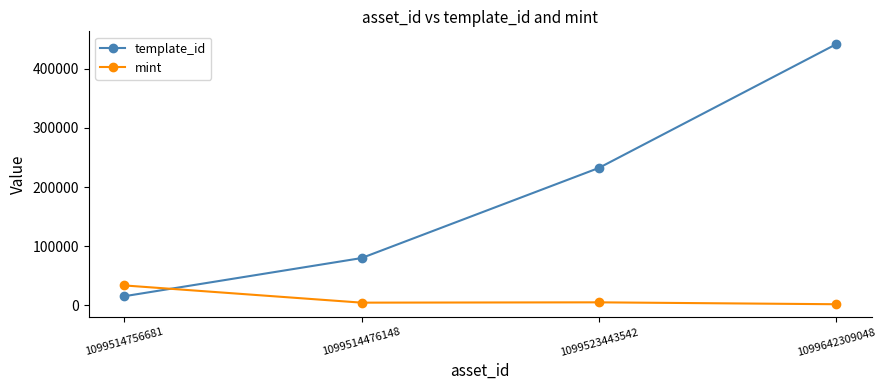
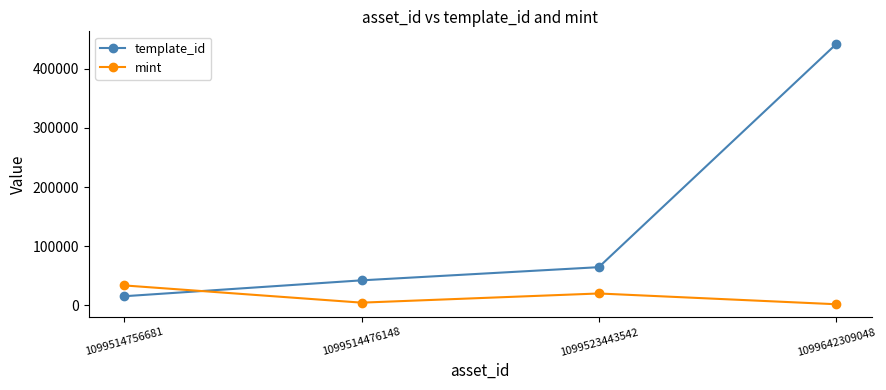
template_id, 1099514476148: 80000 -> 40000
template_id, 1099523443542: 230000 -> 60000
mint, 1099523443542: 10000 -> 20000
